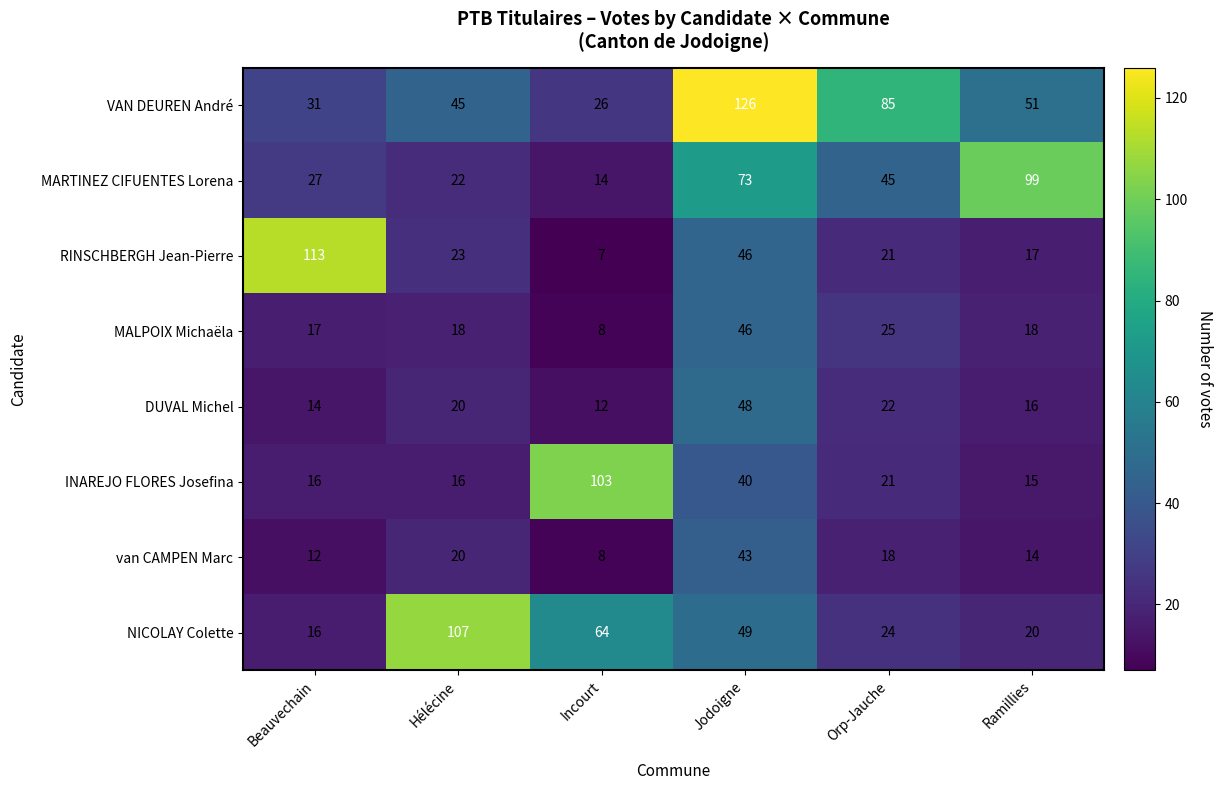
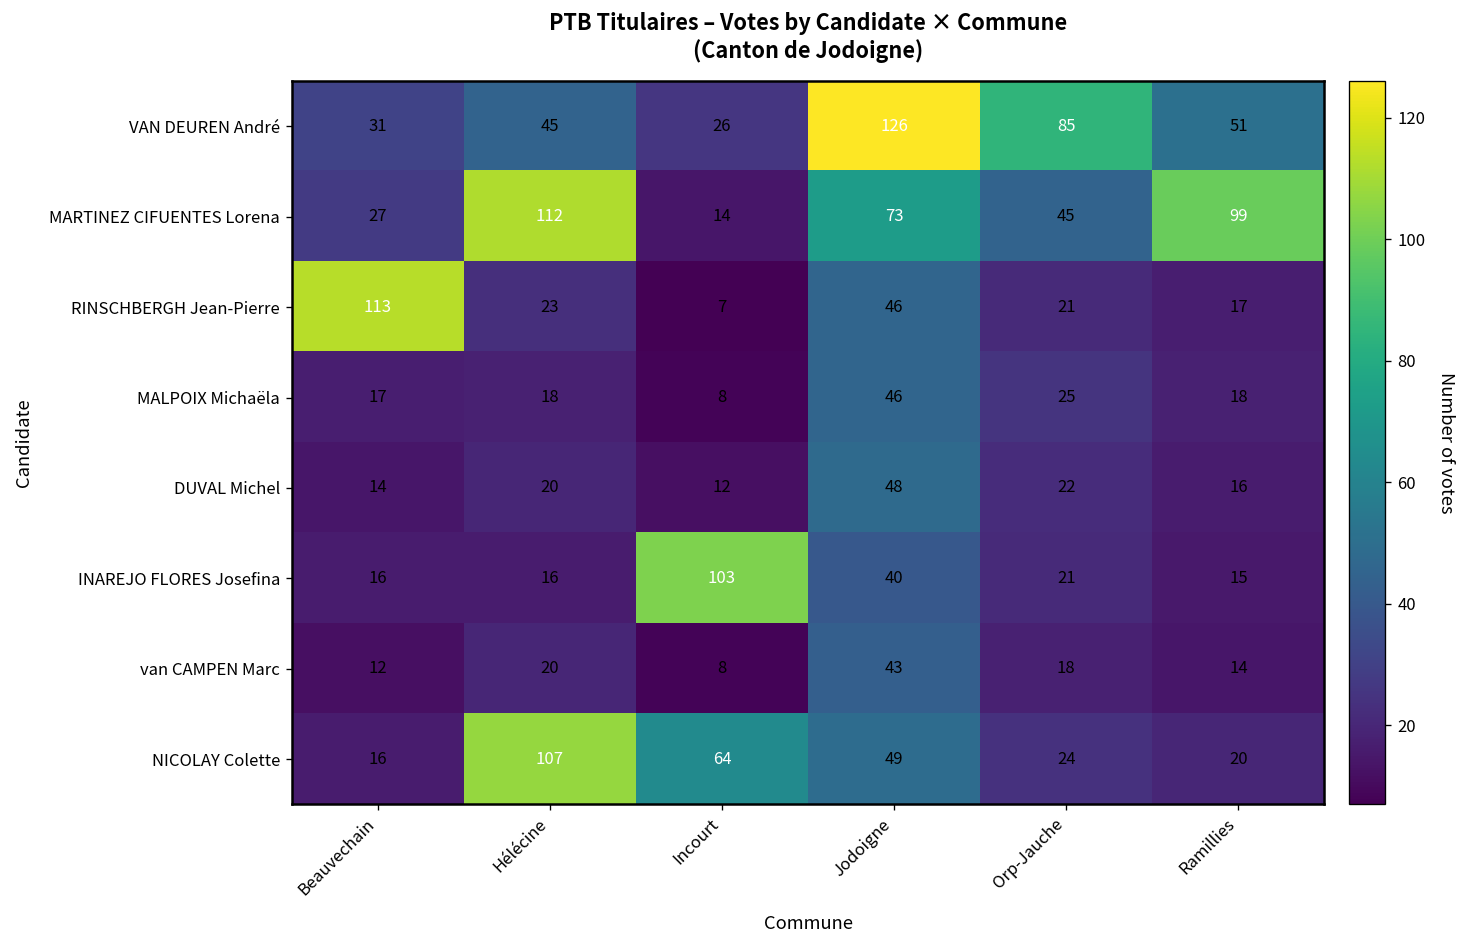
MARTINEZ CIFUENTES Lorena, Hélécine: 22 -> 112
